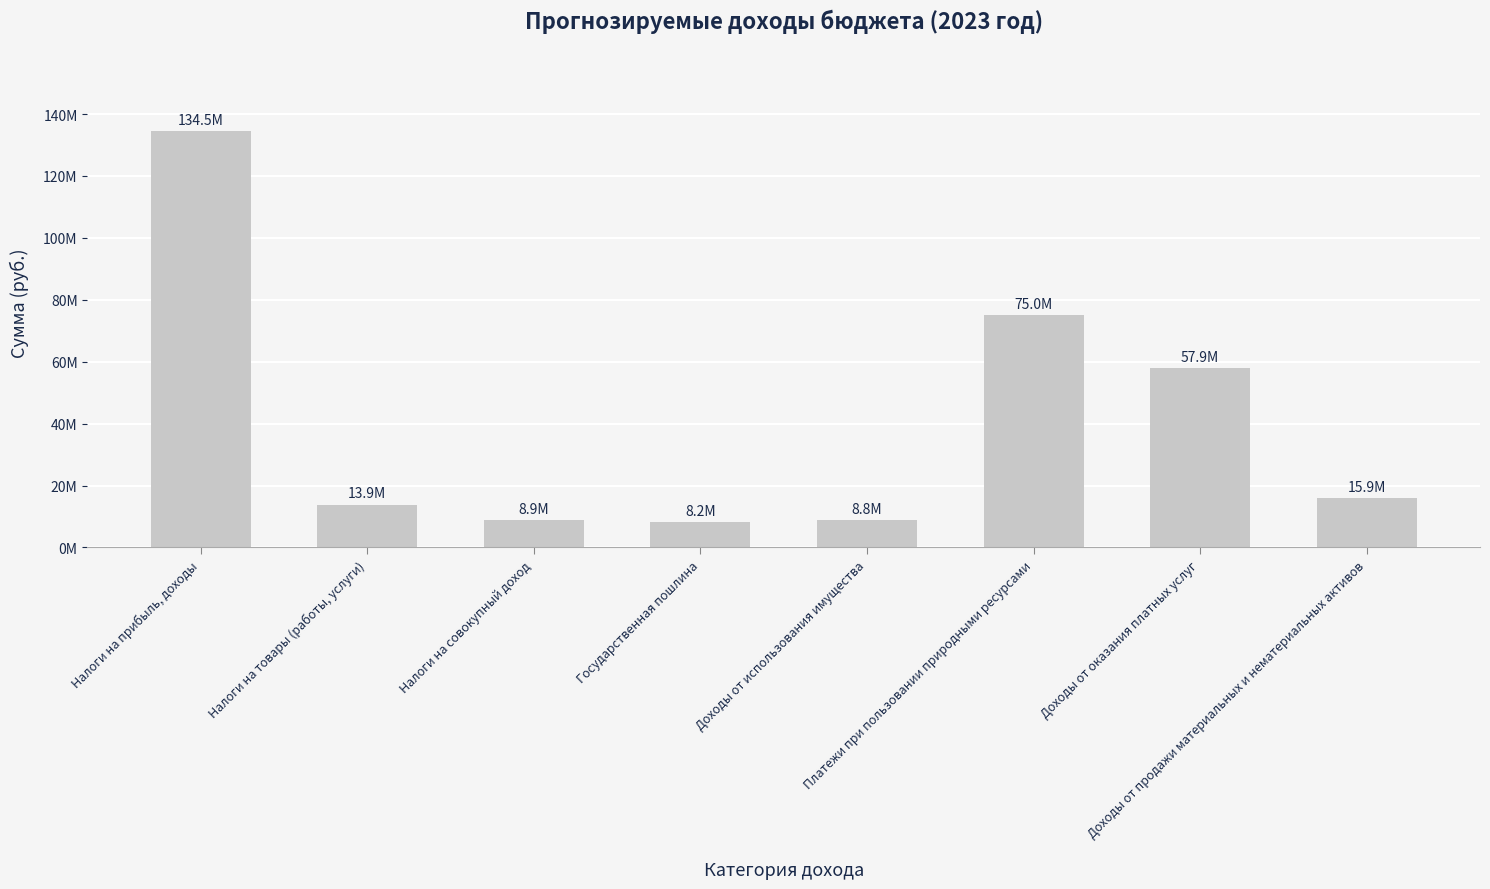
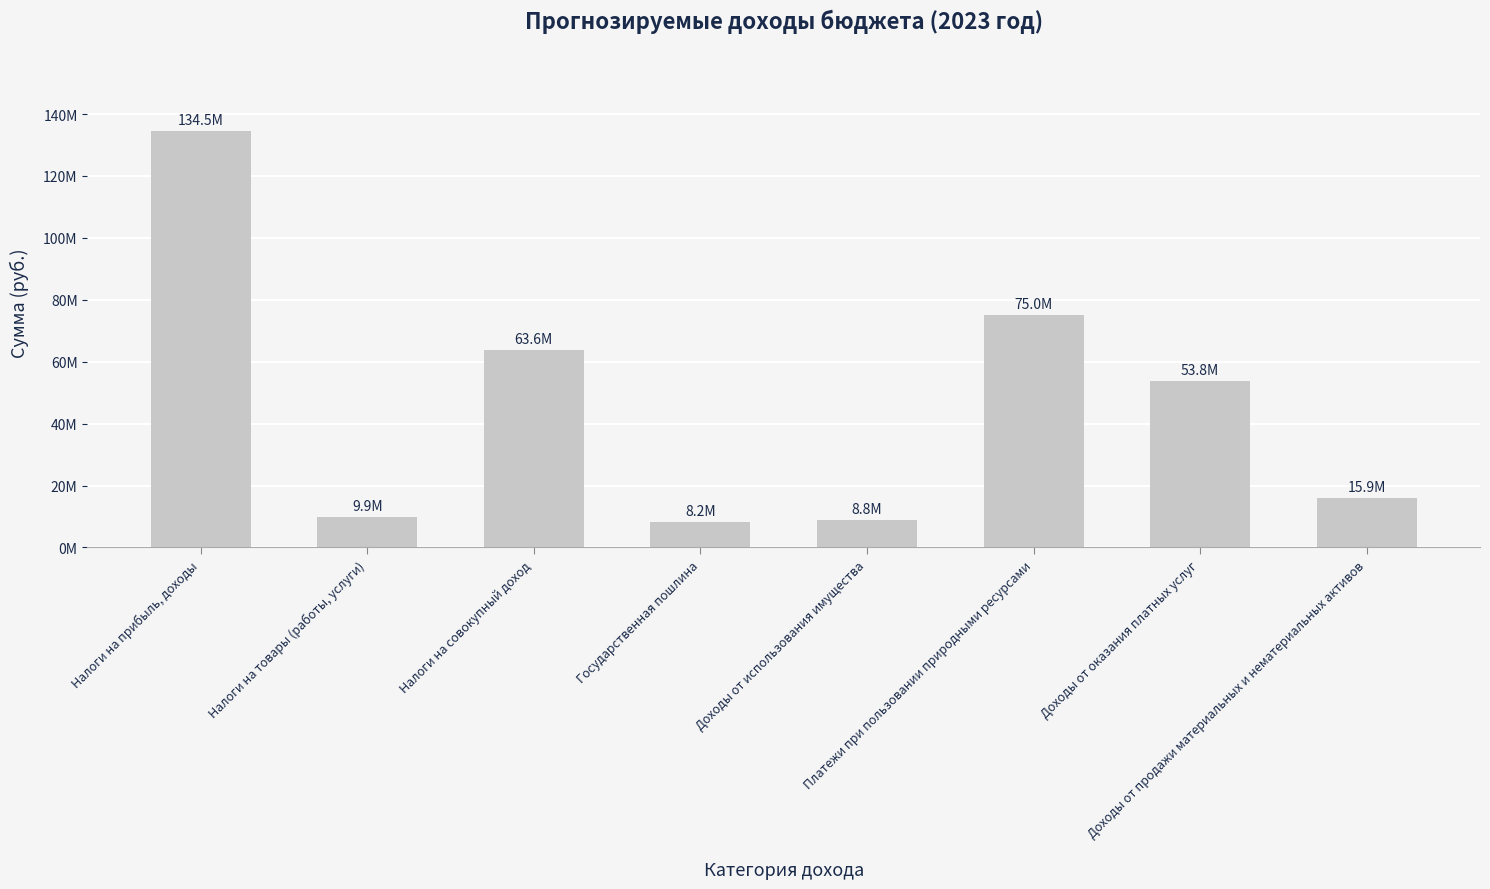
Налоги на товары (работы, услуги): 13.9M -> 9.9M
Налоги на совокупный доход: 8.9M -> 63.6M
Доходы от оказания платных услуг: 57.9M -> 53.8M
